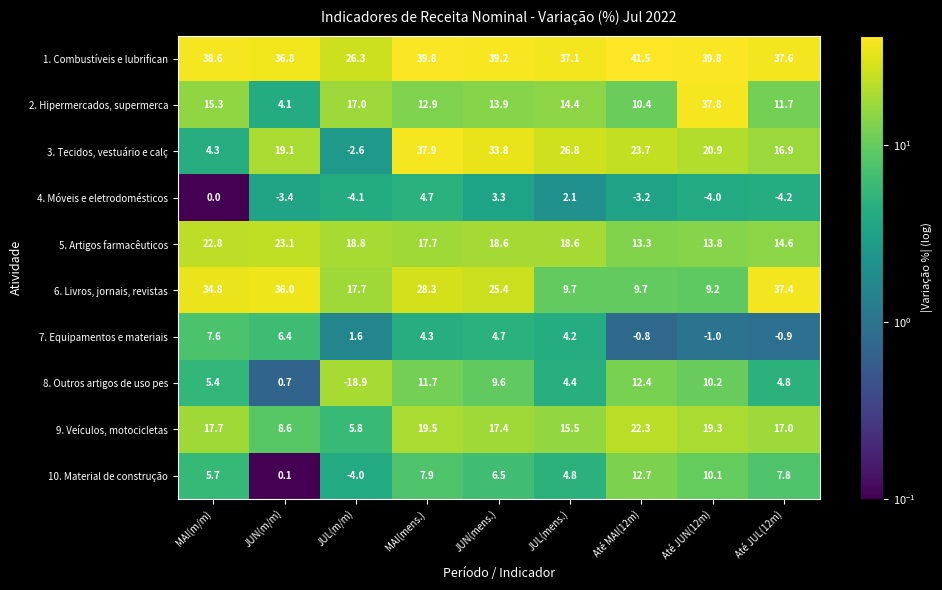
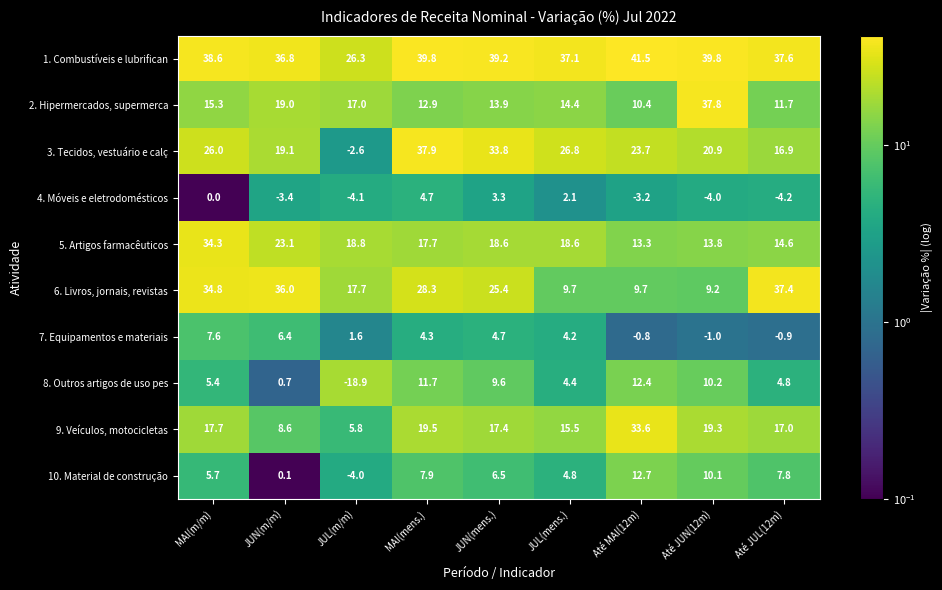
2. Hipermercados, supermerca, JUN(m/m): 4.1 -> 19.0
3. Tecidos, vestuário e calç, MAI(m/m): 4.3 -> 26.0
5. Artigos farmacêuticos, MAI(m/m): 22.8 -> 34.3
9. Veículos, motocicletas, Até MAI(12m): 22.3 -> 33.6
